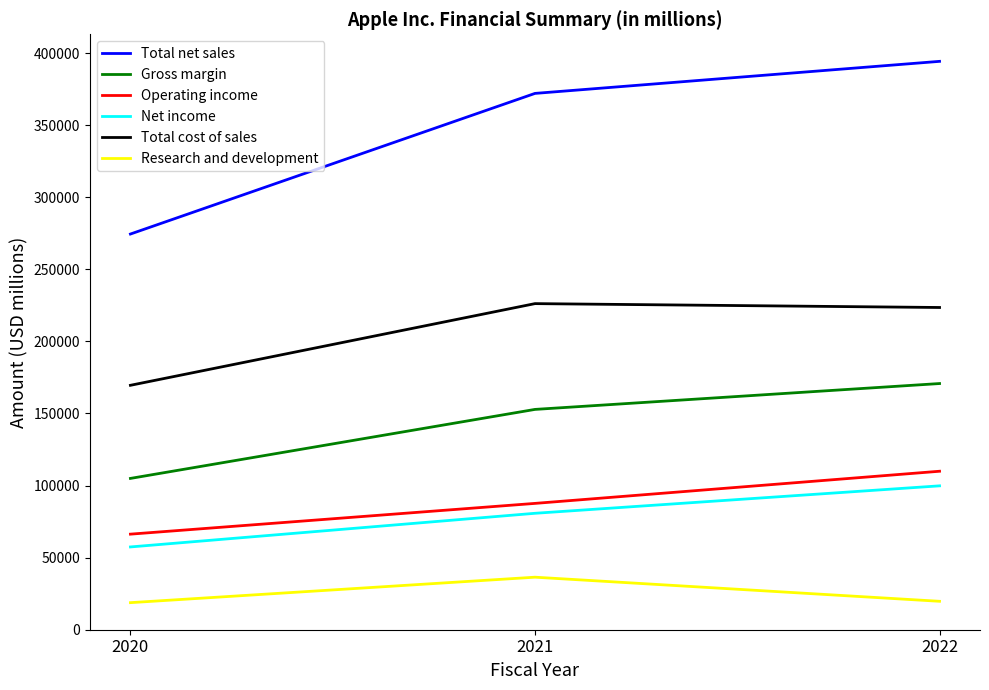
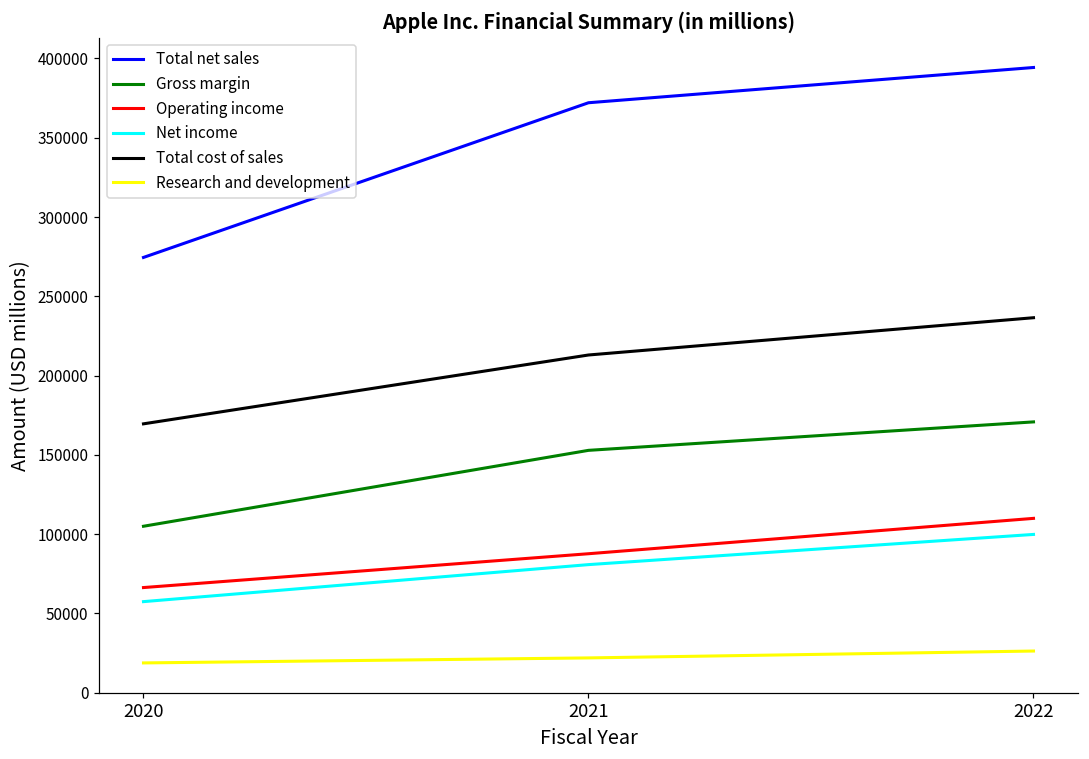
Total cost of sales, 2021: 226000 -> 213000
Research and development, 2021: 36000 -> 22000
Total cost of sales, 2022: 224000 -> 236000
Research and development, 2022: 20000 -> 26000
